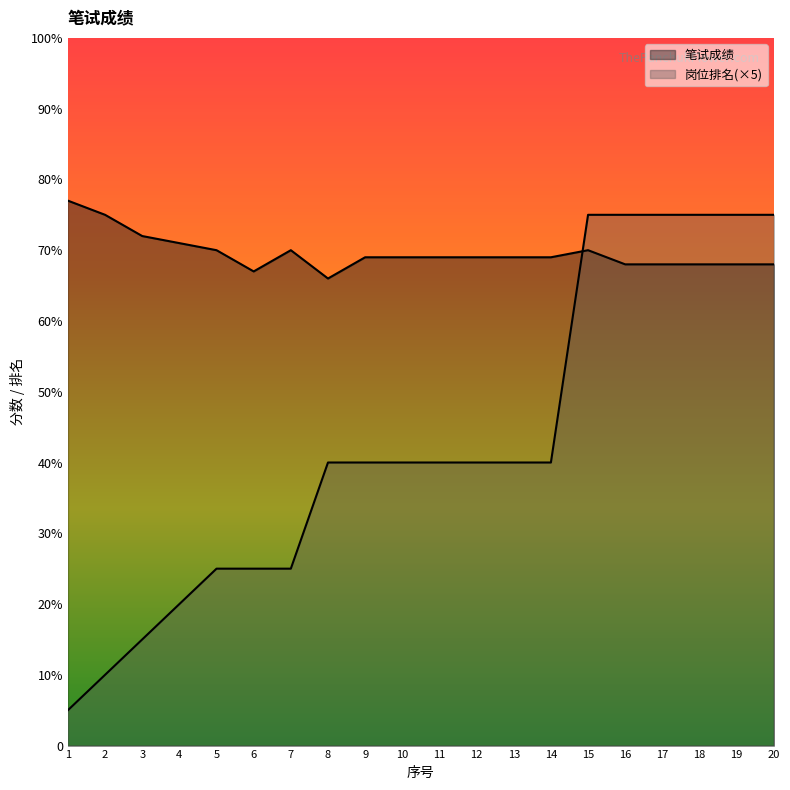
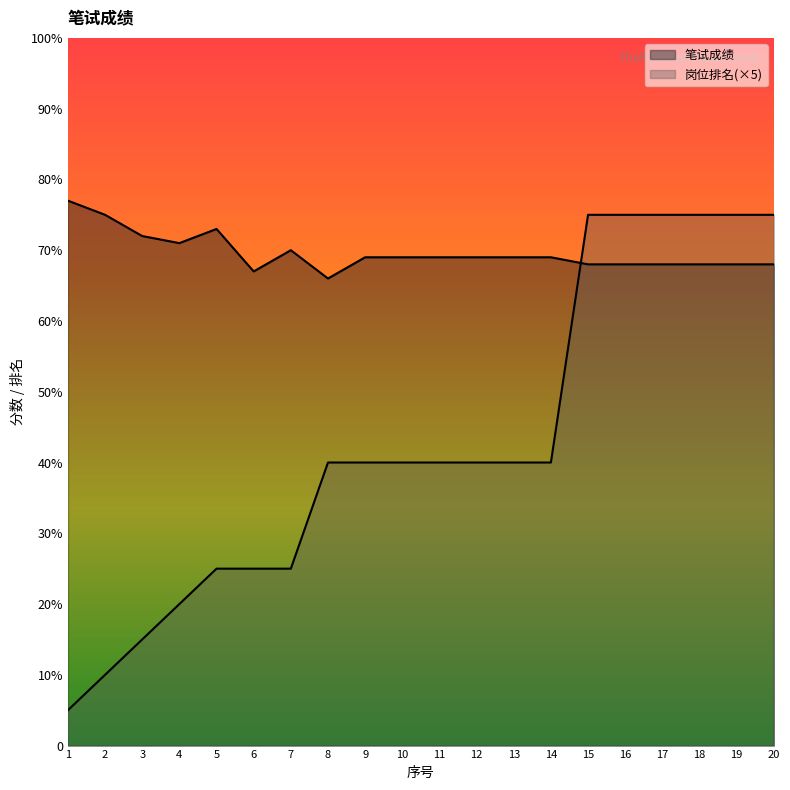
笔试成绩, 5: 70% -> 73%
笔试成绩, 15: 70% -> 68%
